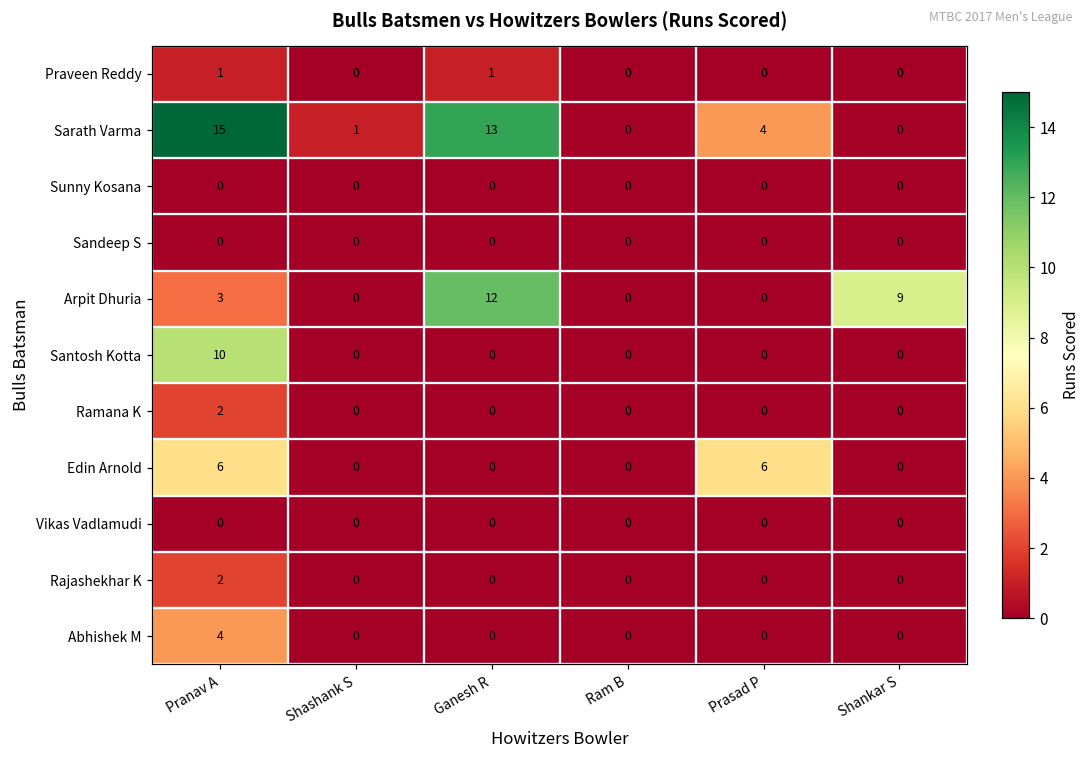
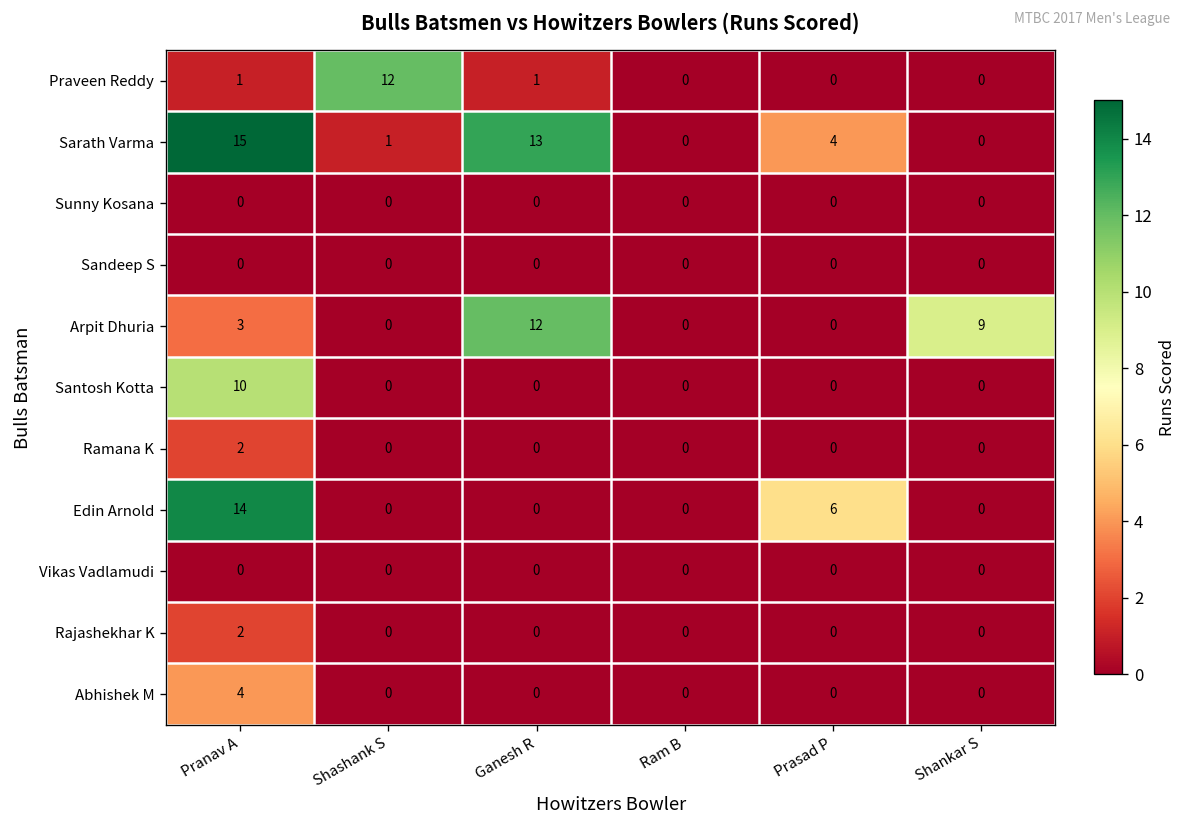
Praveen Reddy, Shashank S: 0 -> 12
Edin Arnold, Pranav A: 6 -> 14
